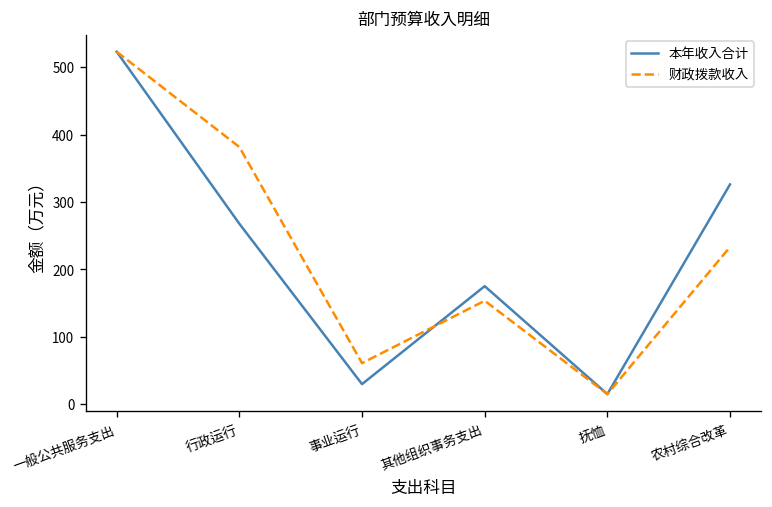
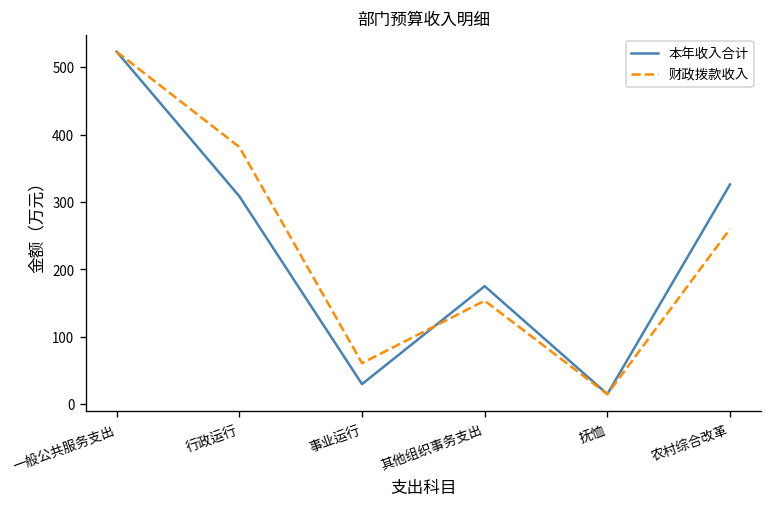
本年收入合计, 行政运行: 270 -> 310
财政拨款收入, 农村综合改革: 230 -> 260
